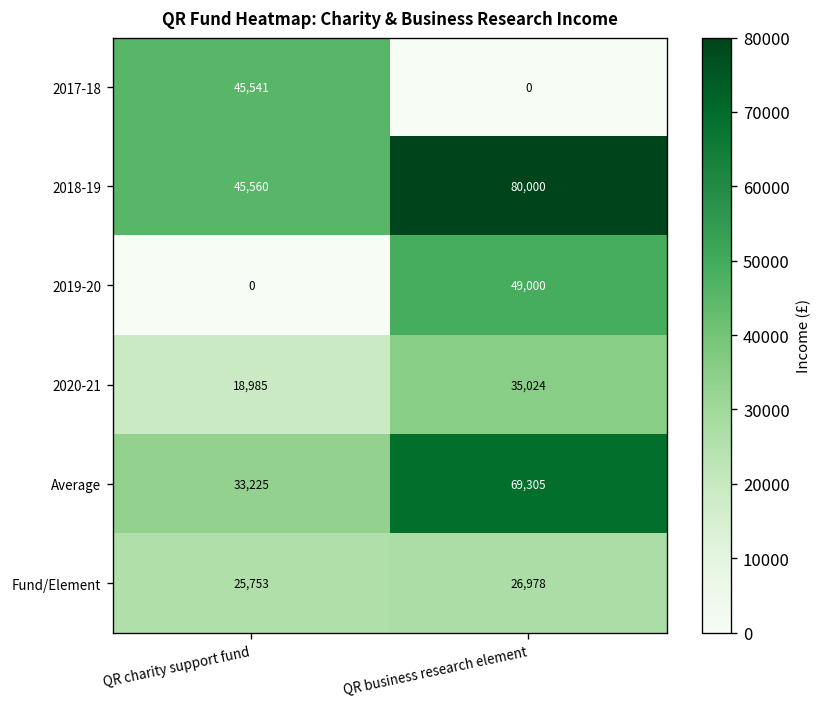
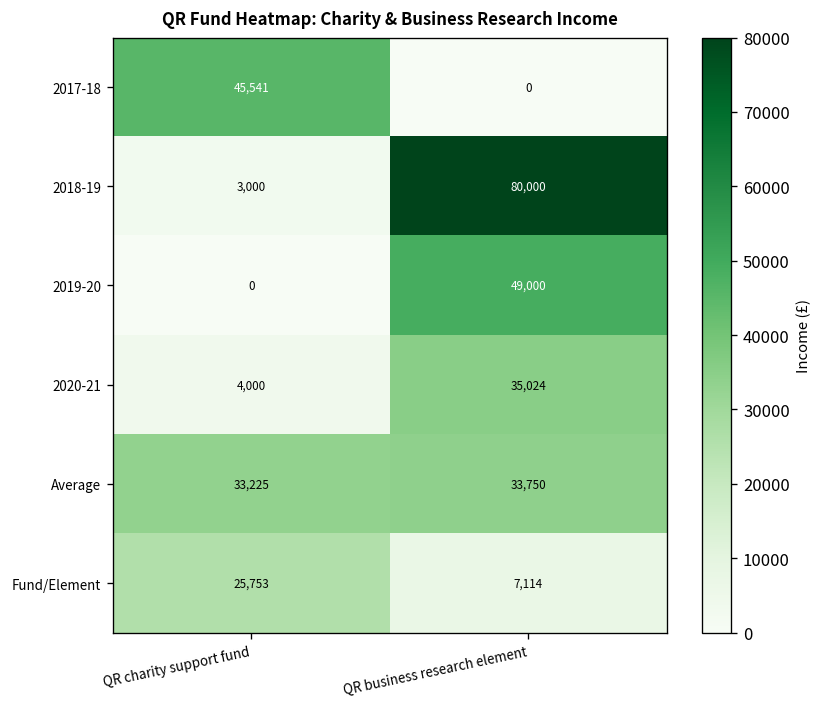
2018-19, QR charity support fund: 45,560 -> 3,000
2020-21, QR charity support fund: 18,985 -> 4,000
Average, QR business research element: 69,305 -> 33,750
Fund/Element, QR business research element: 26,978 -> 7,114
